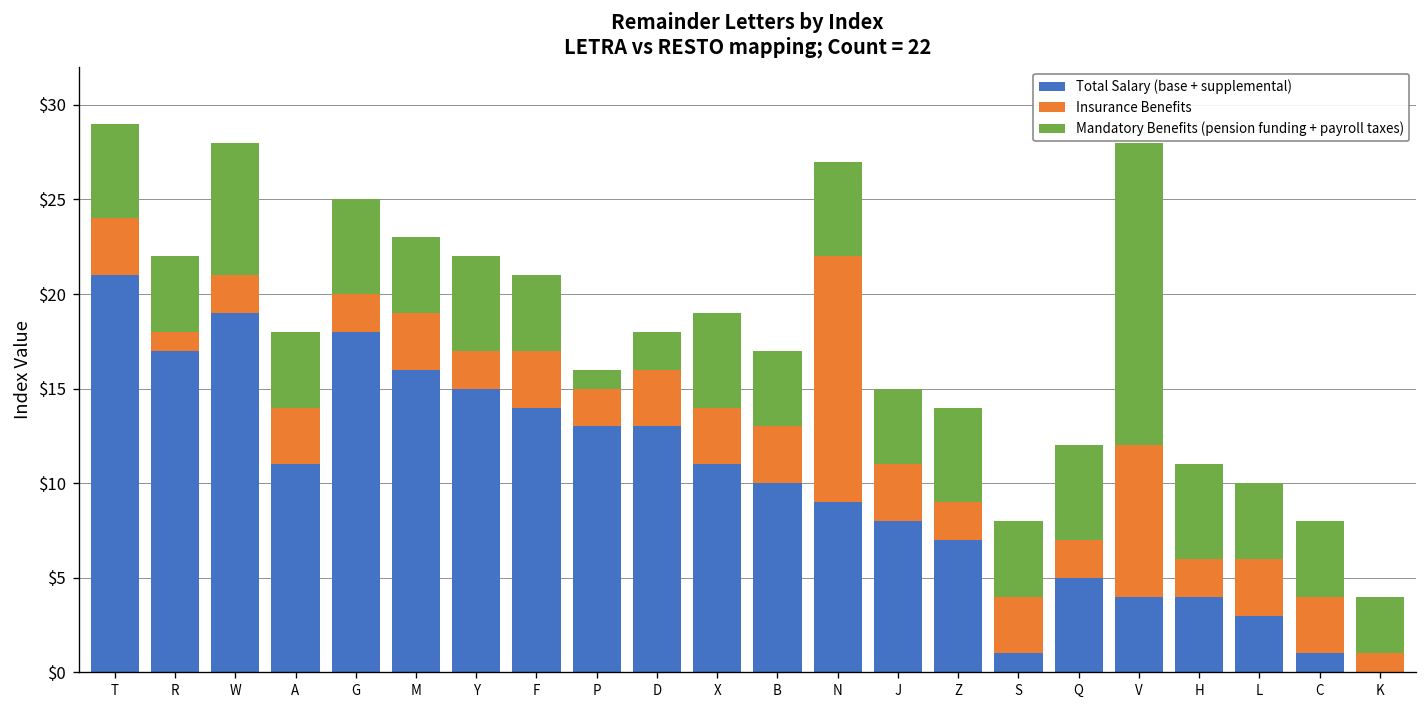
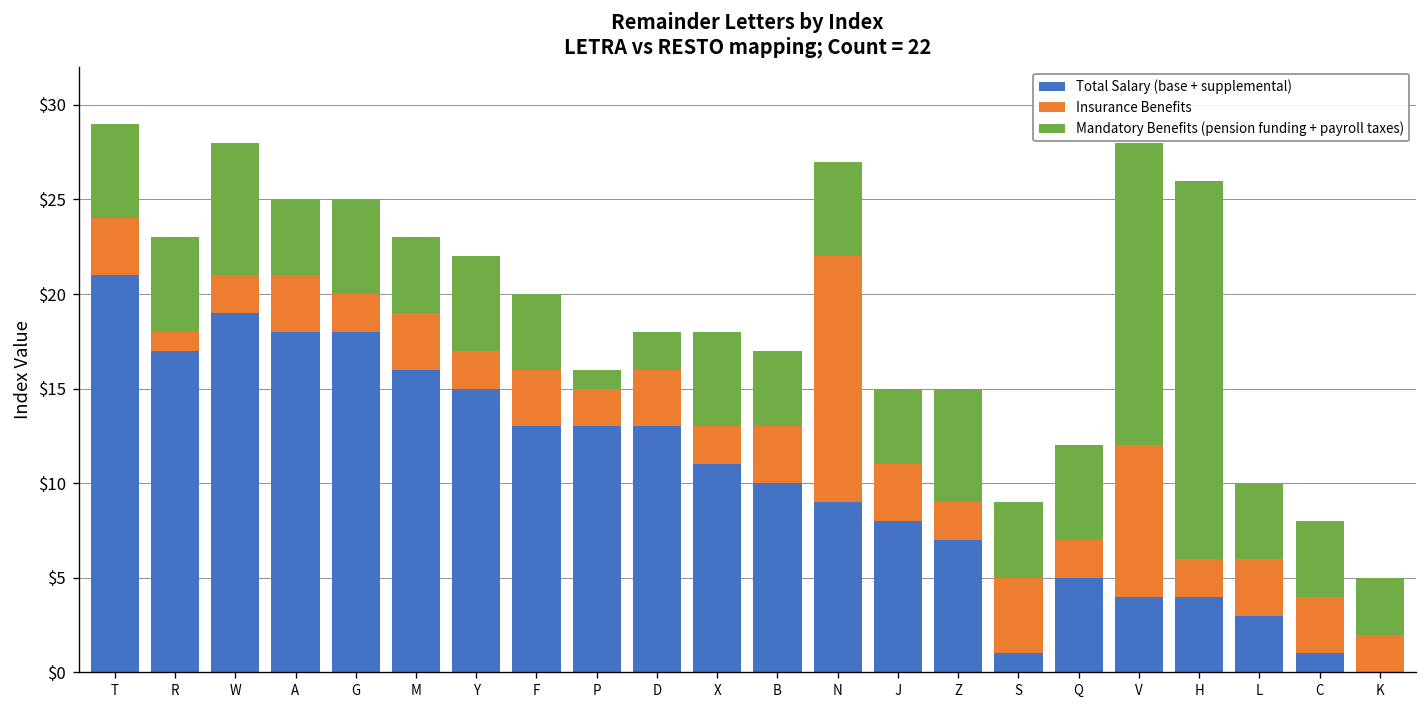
Mandatory Benefits (pension funding + payroll taxes), R: $4 -> $5
Total Salary (base + supplemental), A: $11 -> $18
Total Salary (base + supplemental), F: $14 -> $13
Insurance Benefits, X: $3 -> $2
Mandatory Benefits (pension funding + payroll taxes), Z: $5 -> $6
Insurance Benefits, S: $3 -> $4
Mandatory Benefits (pension funding + payroll taxes), H: $5 -> $20
Insurance Benefits, K: $1 -> $2
